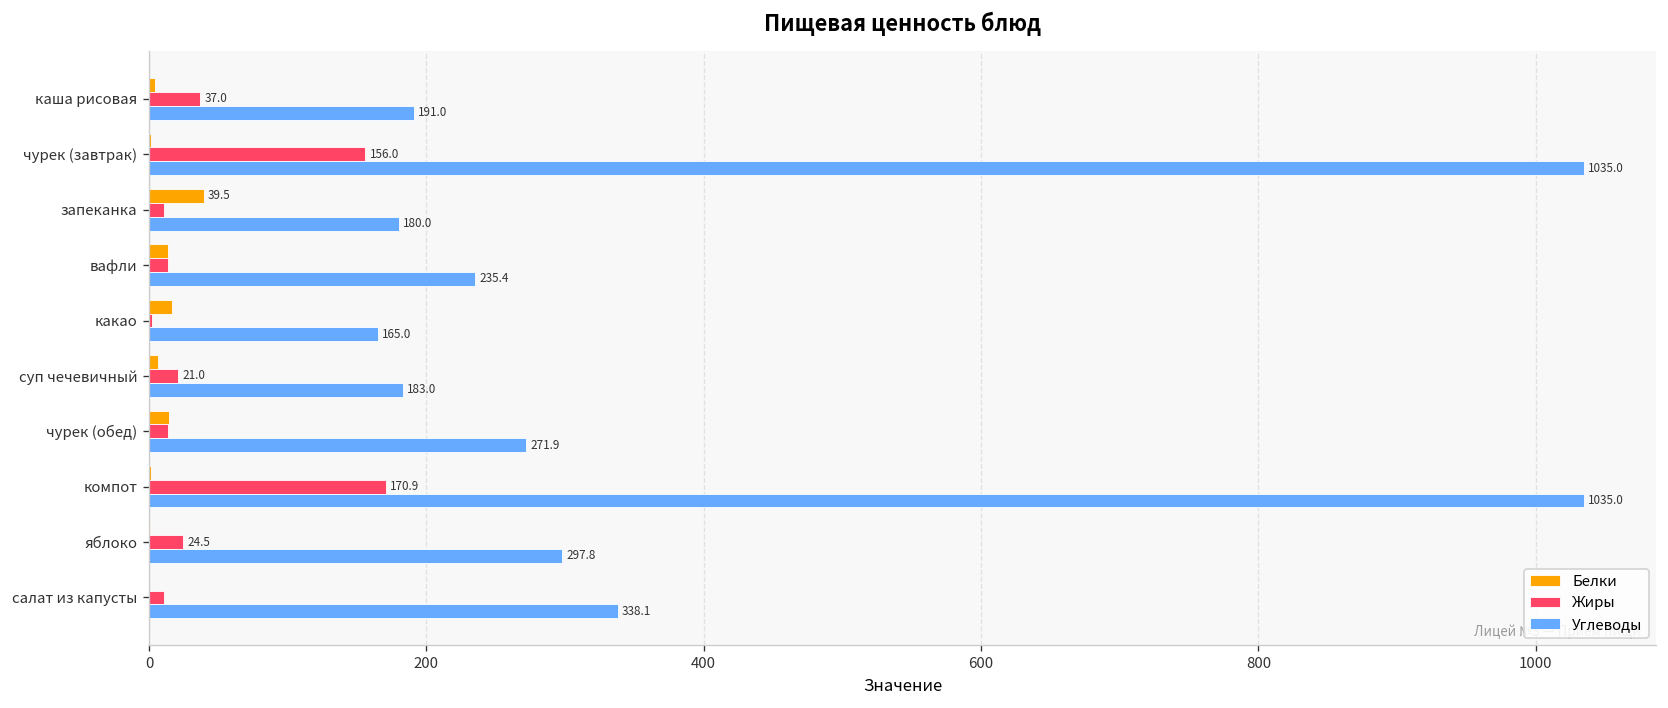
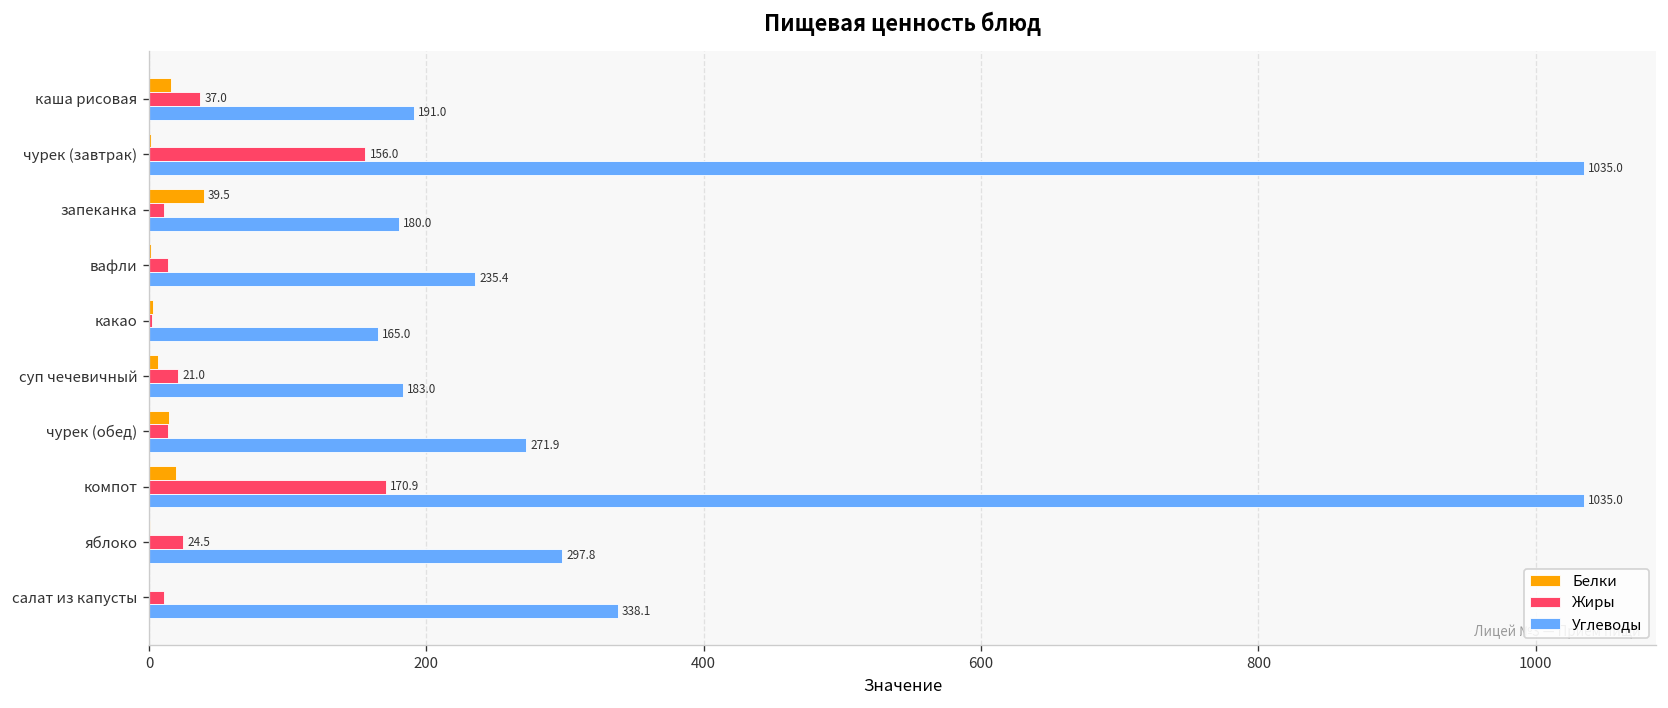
Белки, каша рисовая: 4 -> 16
Белки, вафли: 14 -> 2
Белки, какао: 17 -> 3
Белки, компот: 1 -> 20
